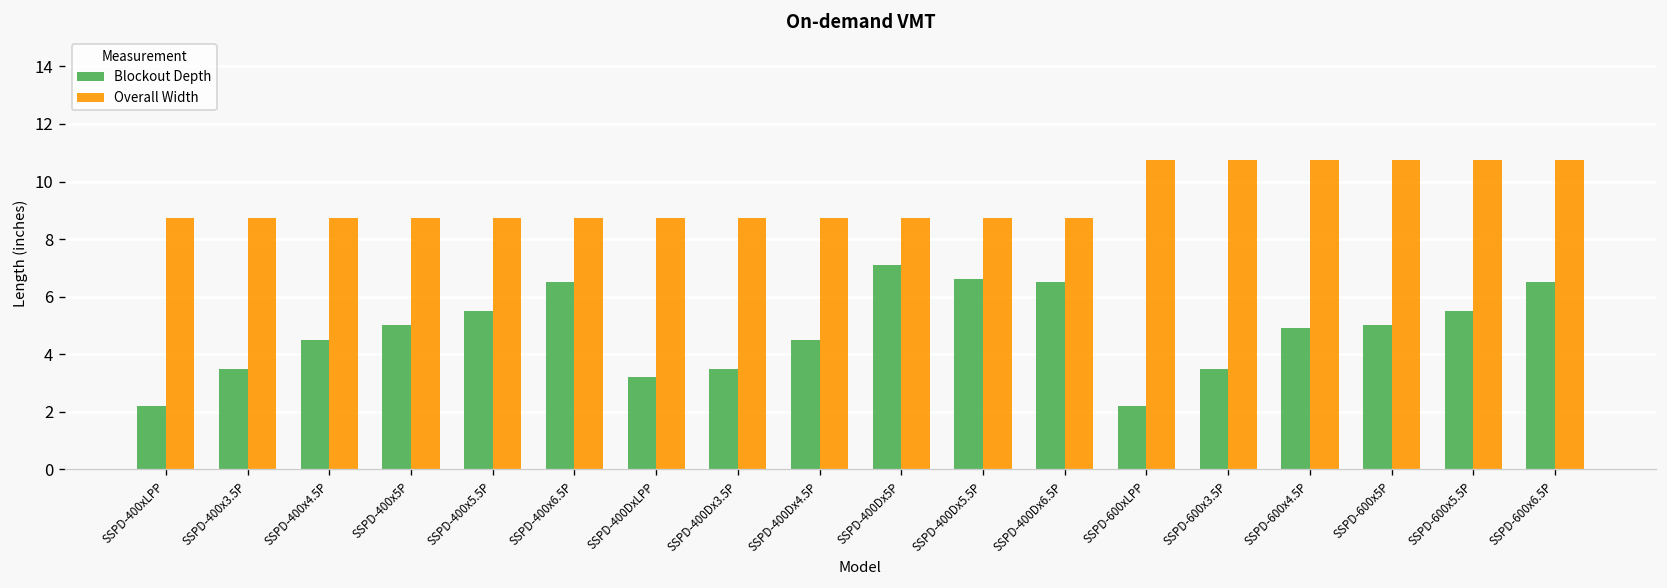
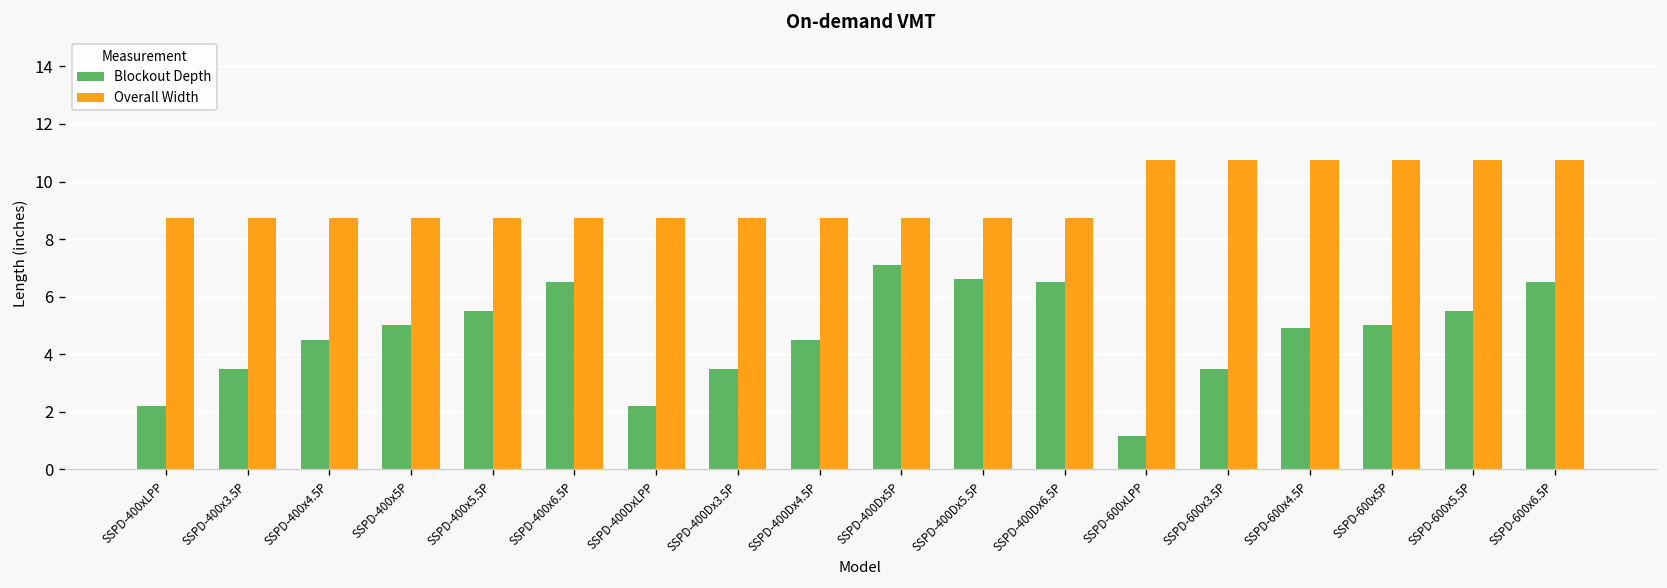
Blockout Depth, SSPD-400DxLPP: 3.2 -> 2.2
Blockout Depth, SSPD-600xLPP: 2.2 -> 1.2
